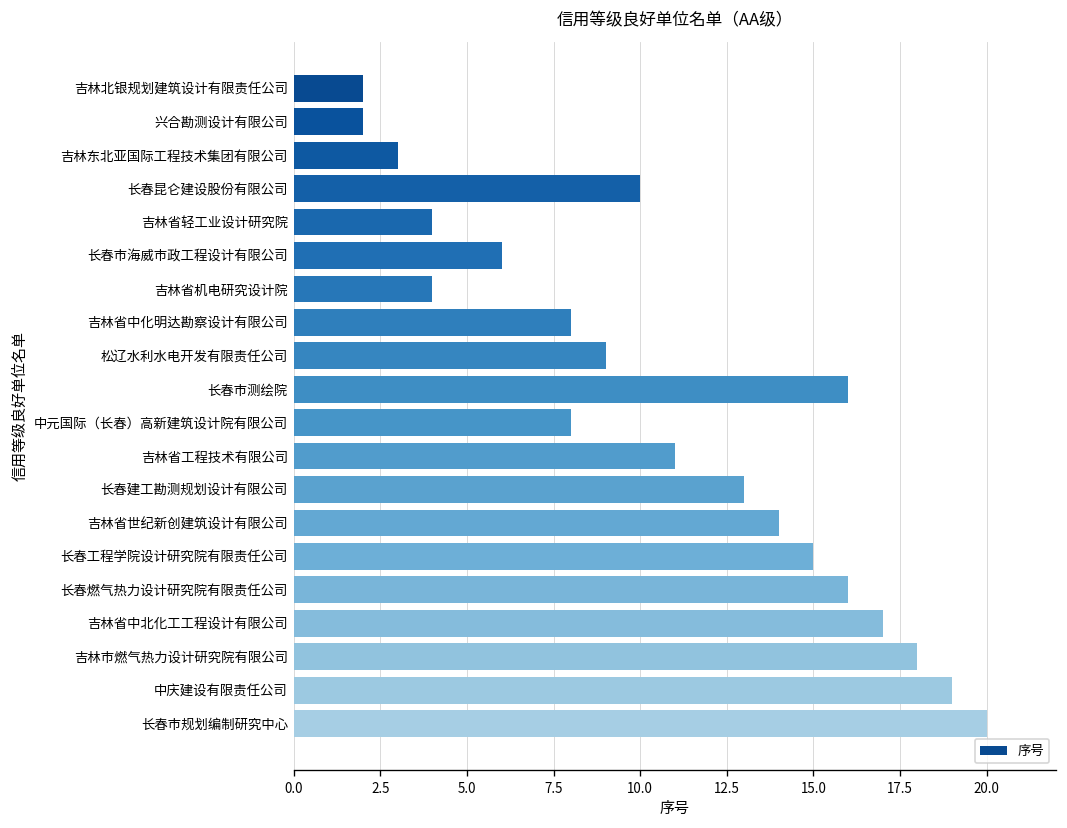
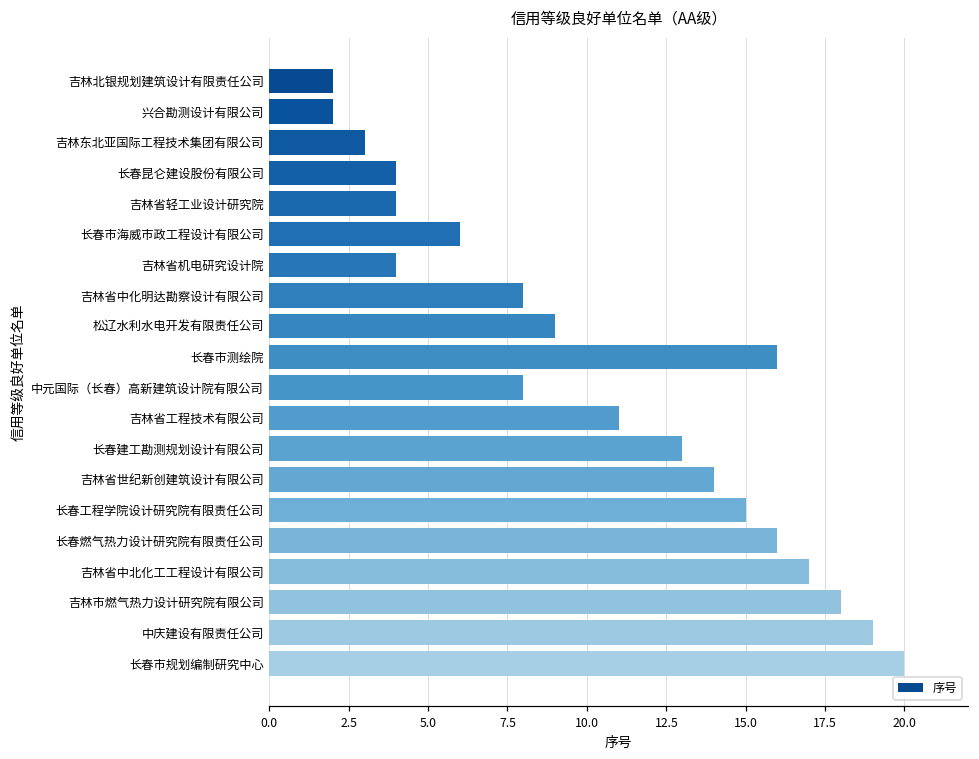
长春昆仑建设股份有限公司: 10 -> 4
